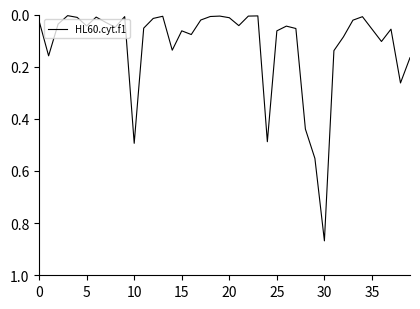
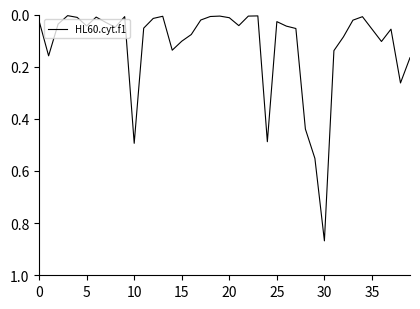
15: 0.06 -> 0.10
25: 0.06 -> 0.03
